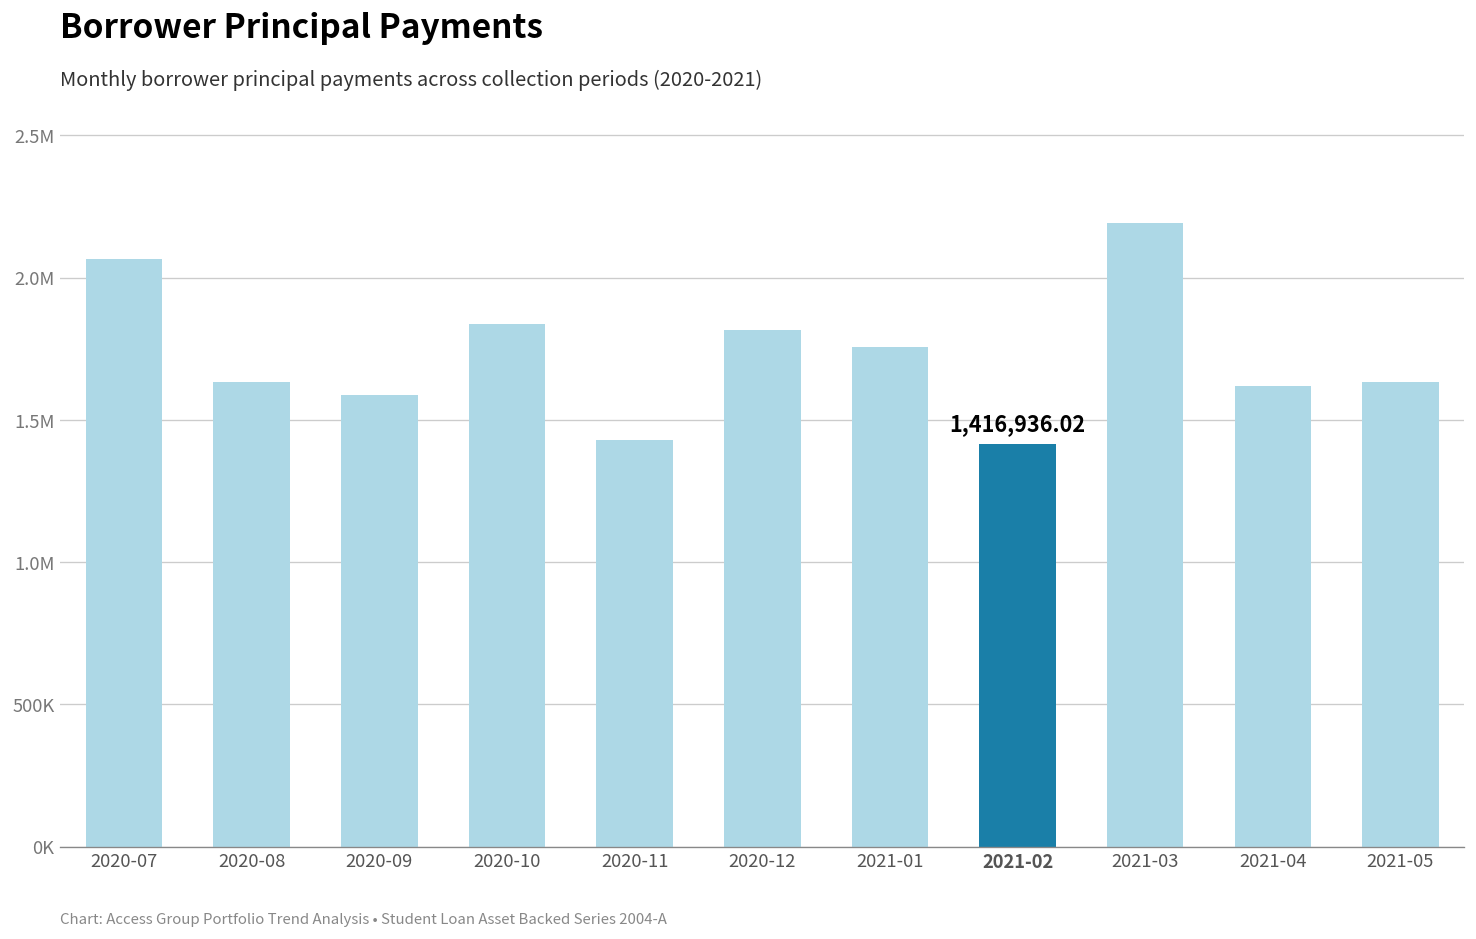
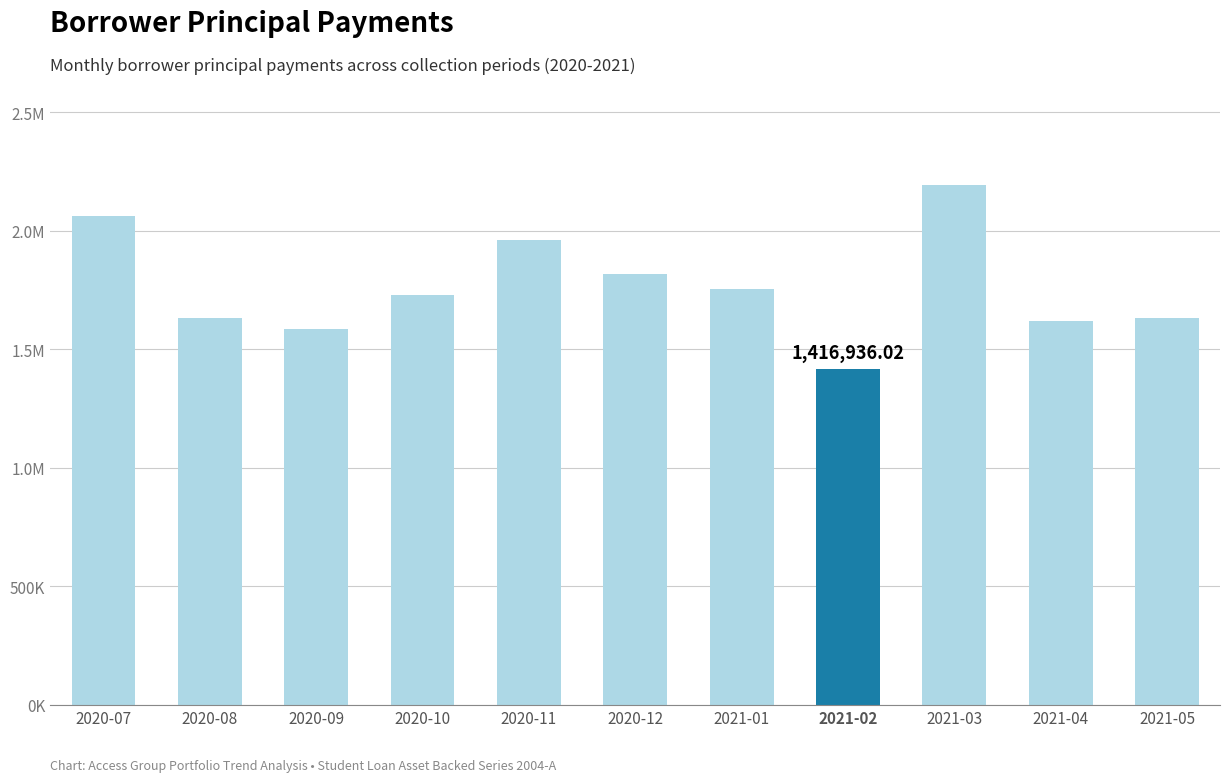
2020-10: 1840000 -> 1730000
2020-11: 1430000 -> 1960000
